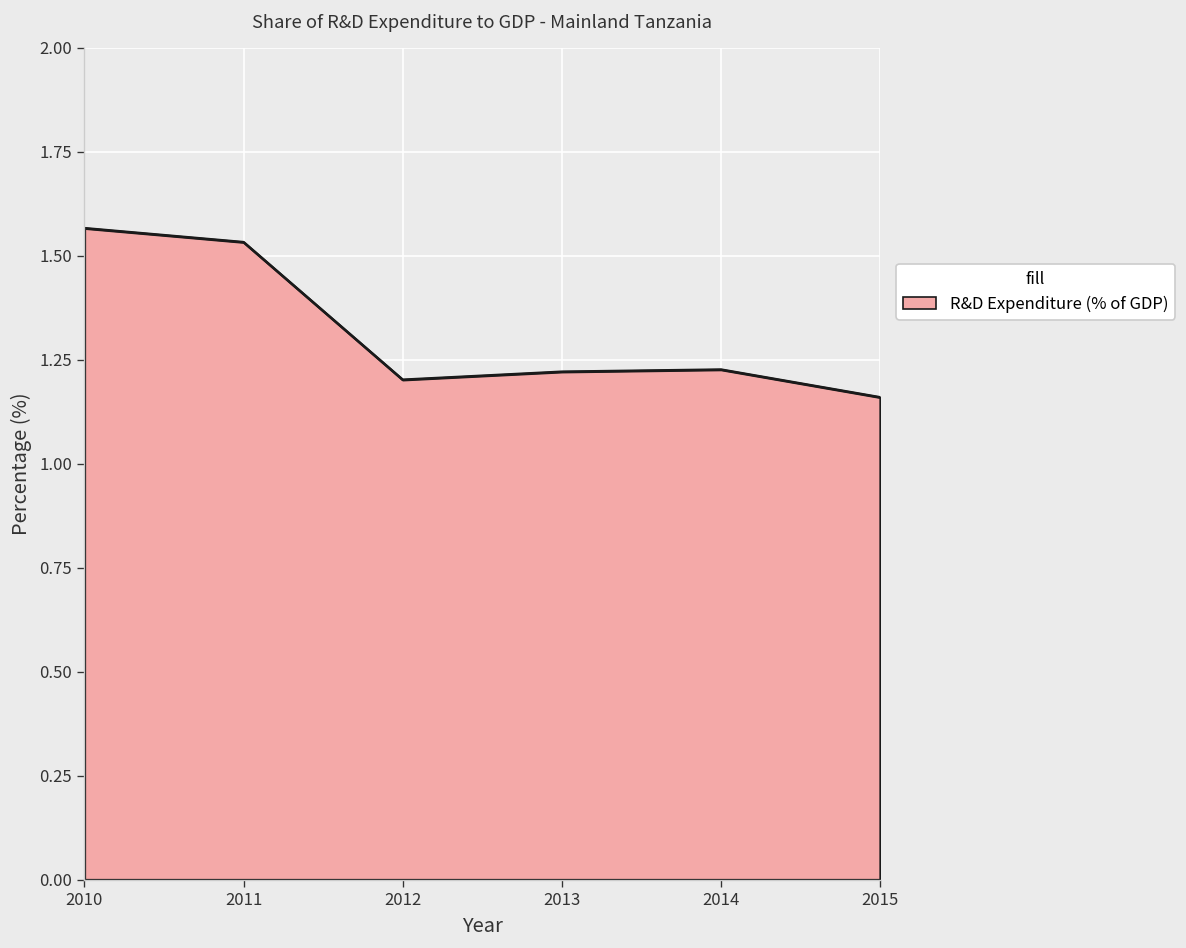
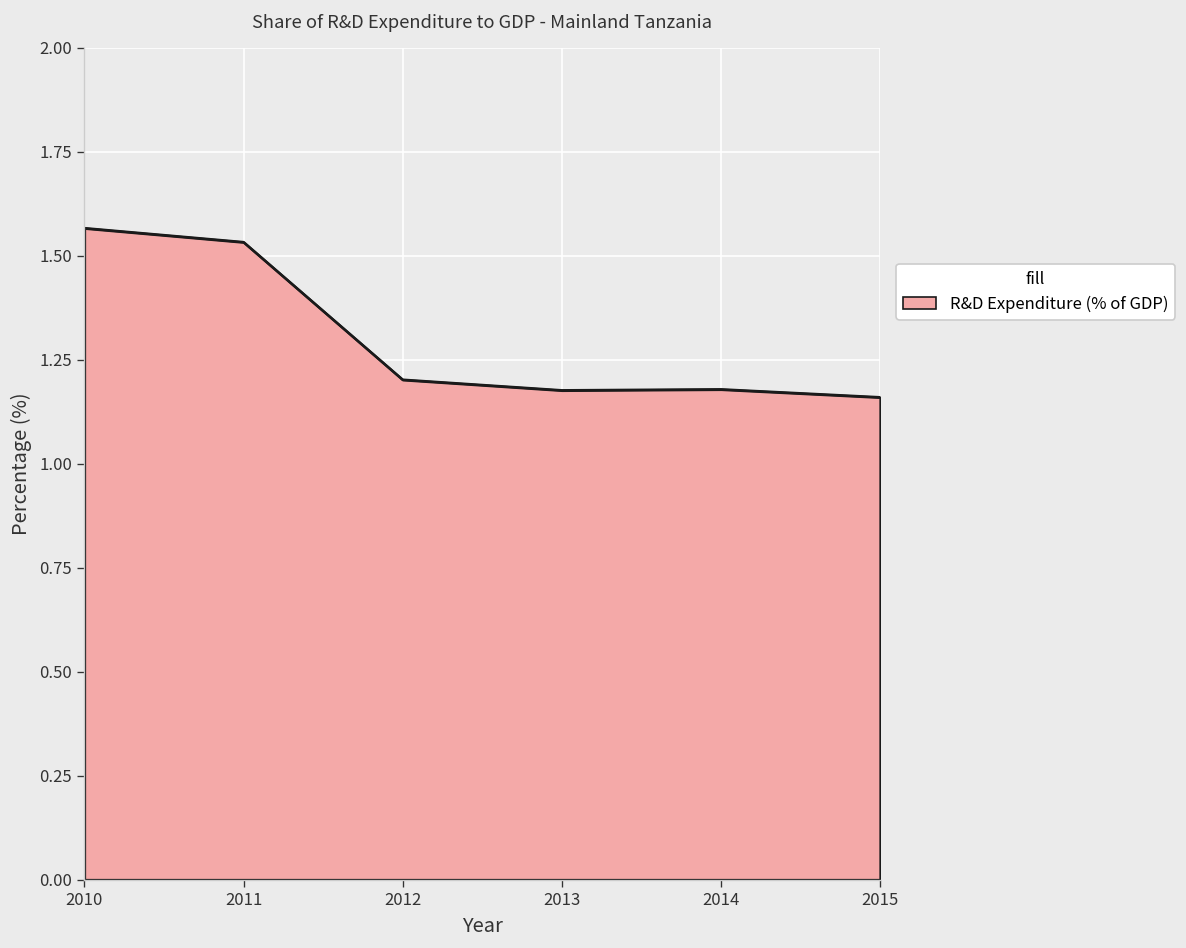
2013: 1.22 -> 1.18
2014: 1.23 -> 1.18
